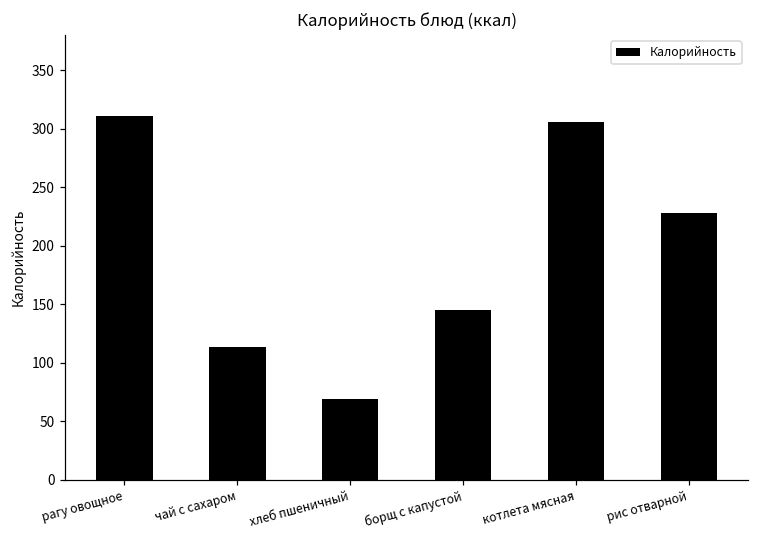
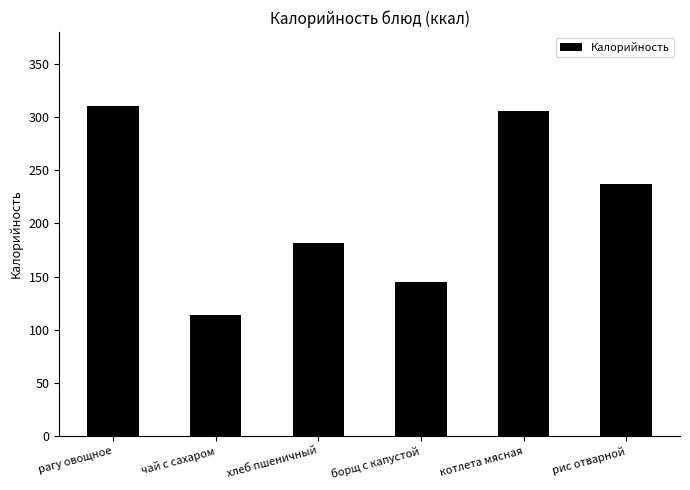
хлеб пшеничный: 69 -> 182
рис отварной: 228 -> 237
